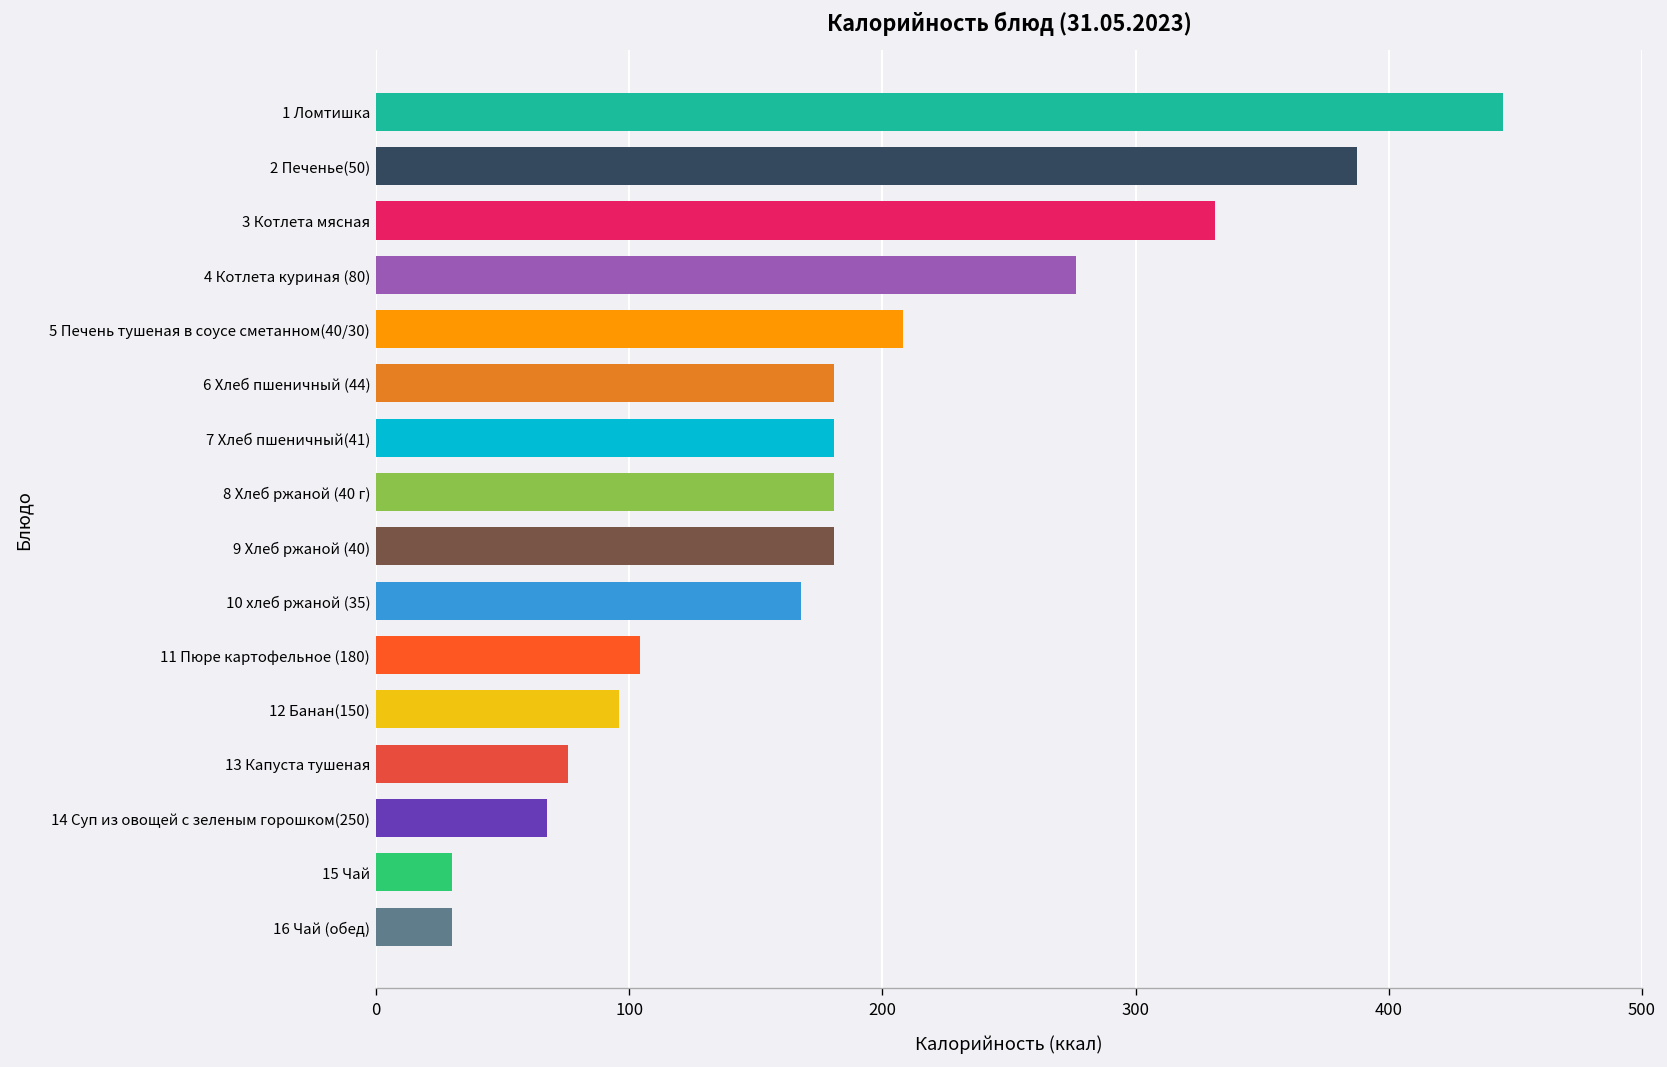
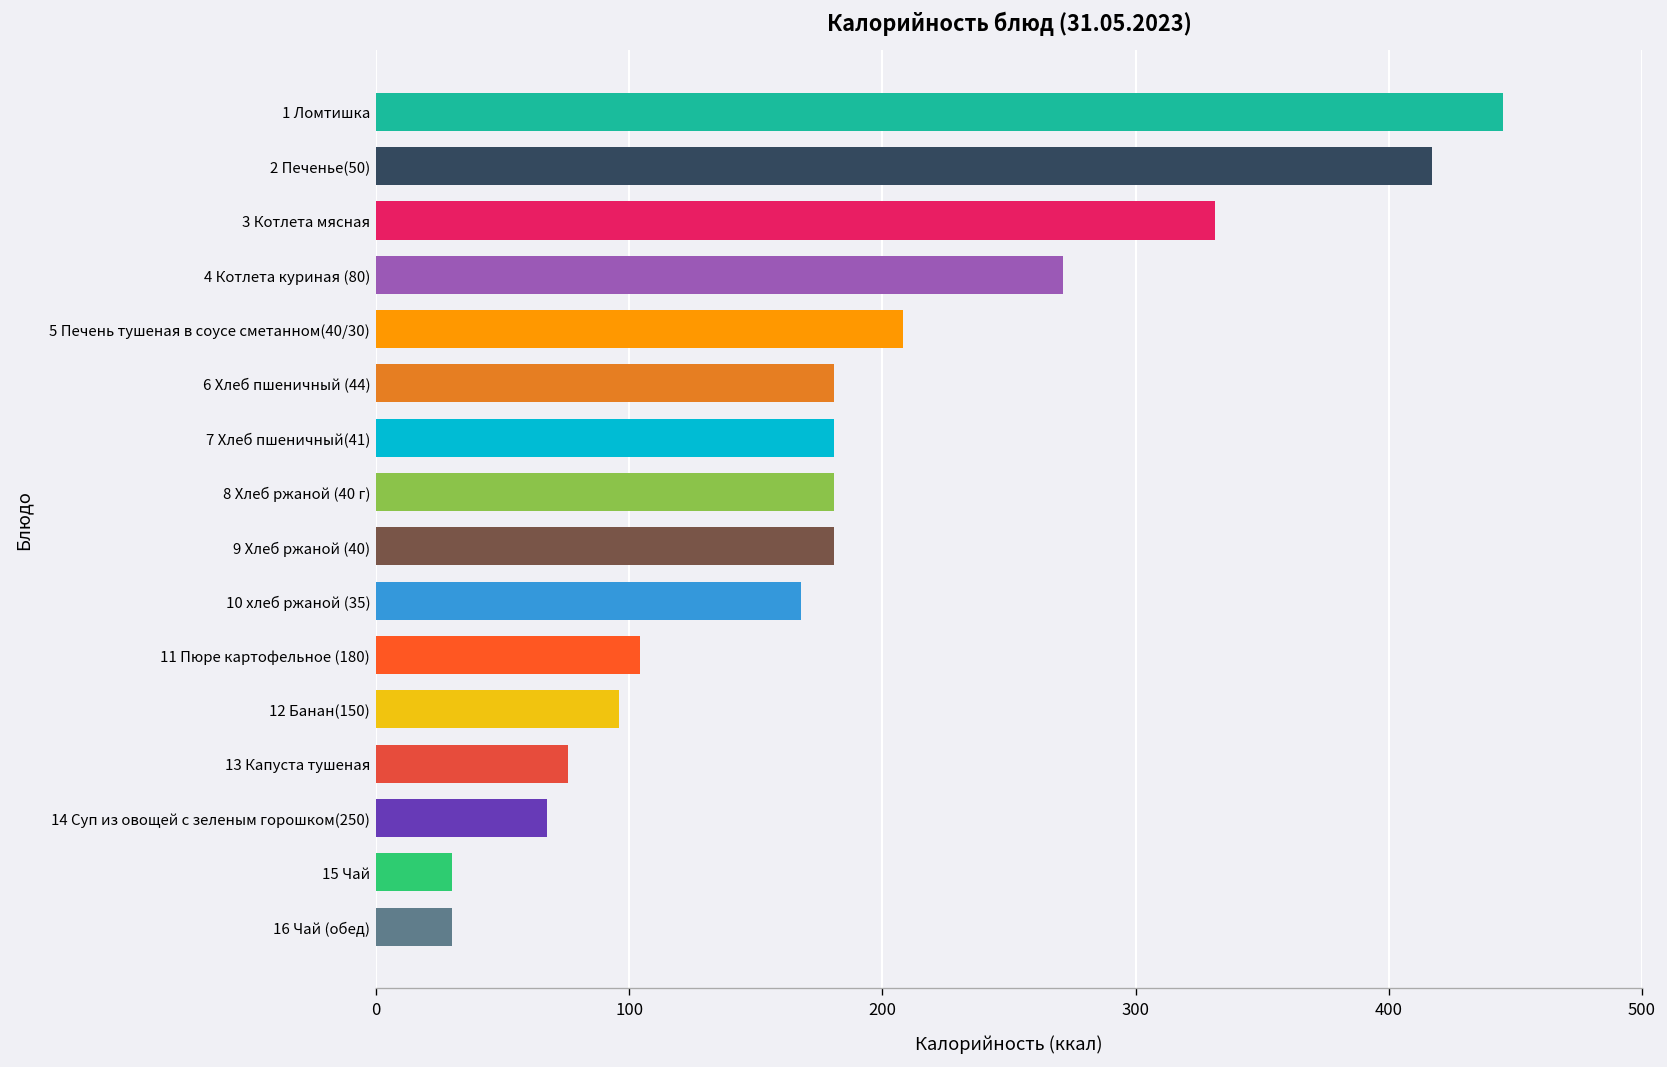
2 Печенье(50): 388 -> 417
4 Котлета куриная (80): 276 -> 271
